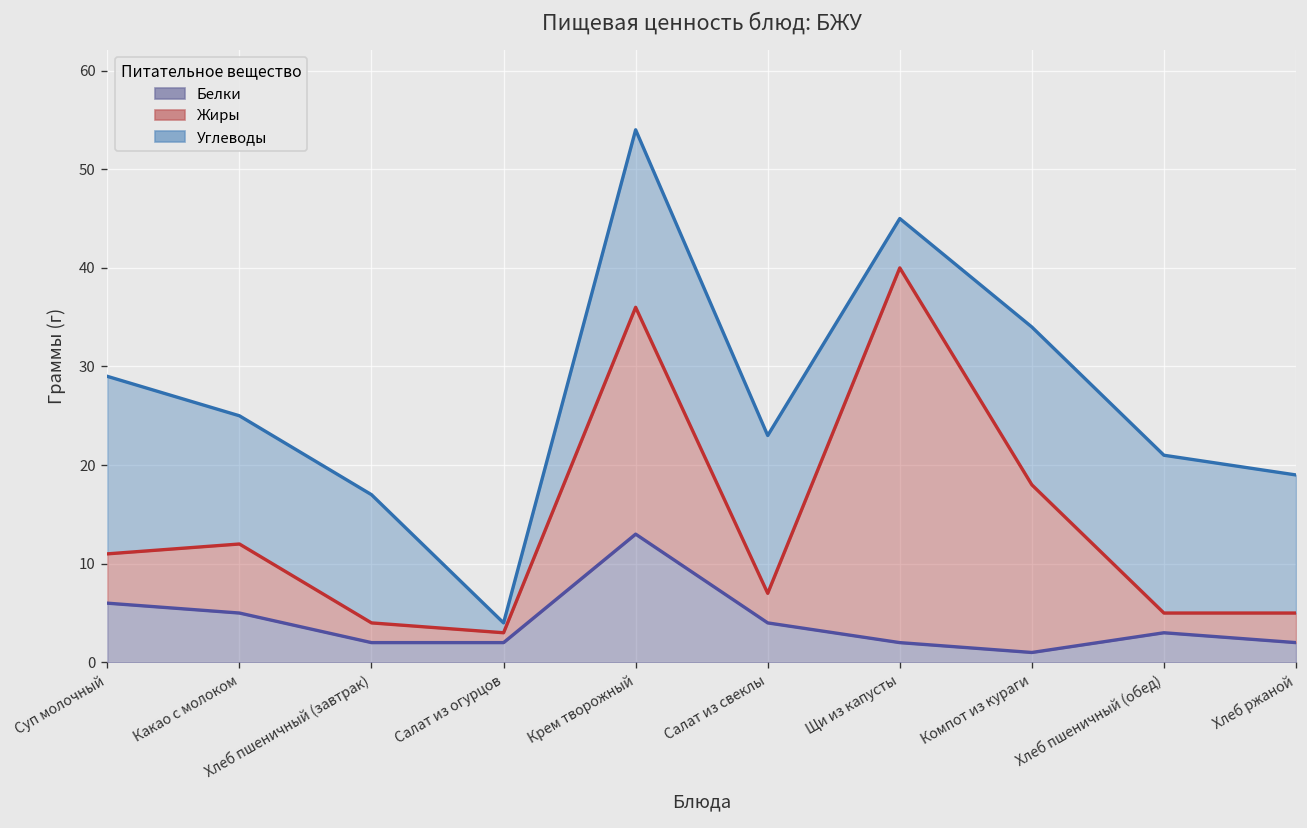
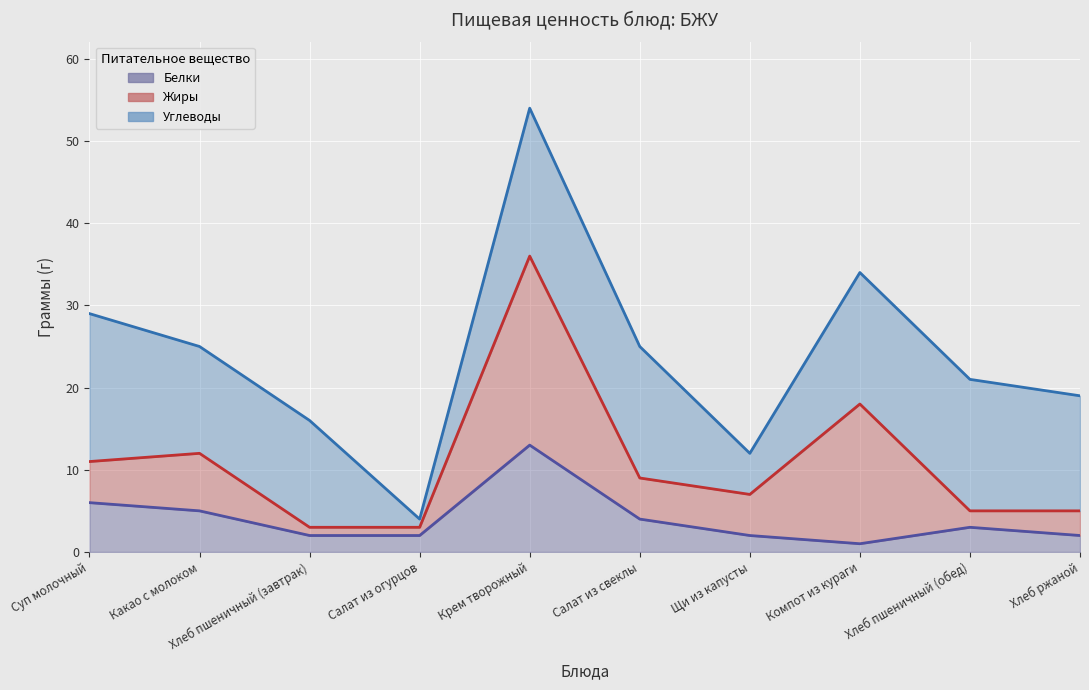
Жиры, Хлеб пшеничный (завтрак): 2 -> 1
Жиры, Салат из свеклы: 3 -> 5
Жиры, Щи из капусты: 38 -> 5
